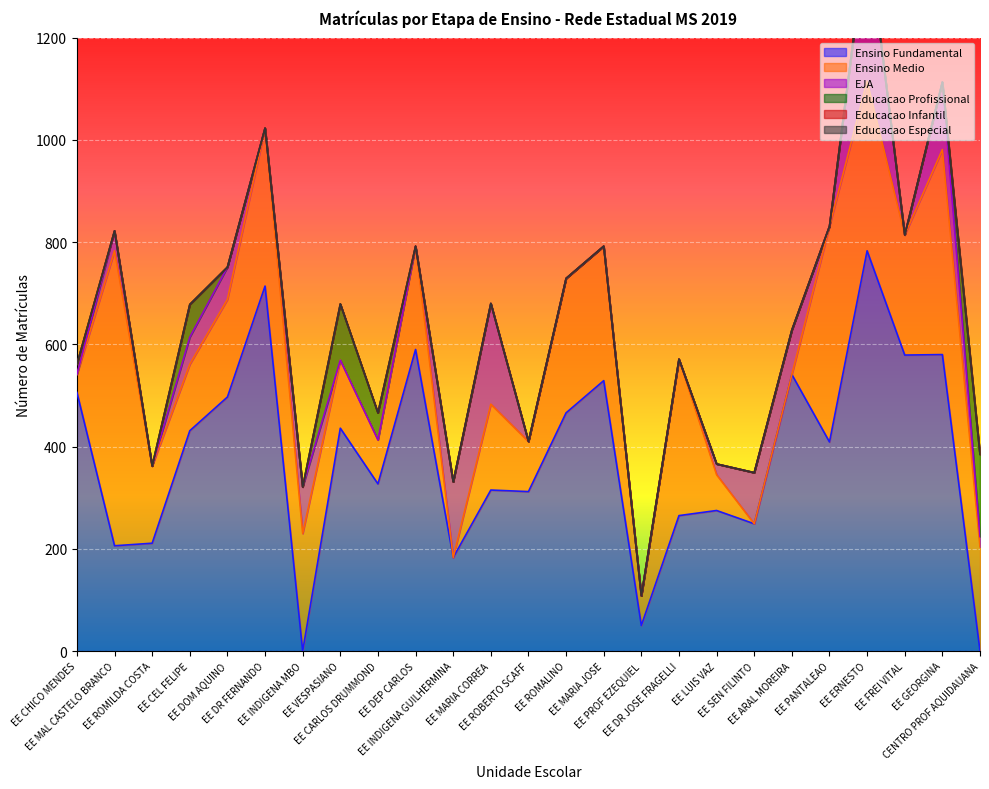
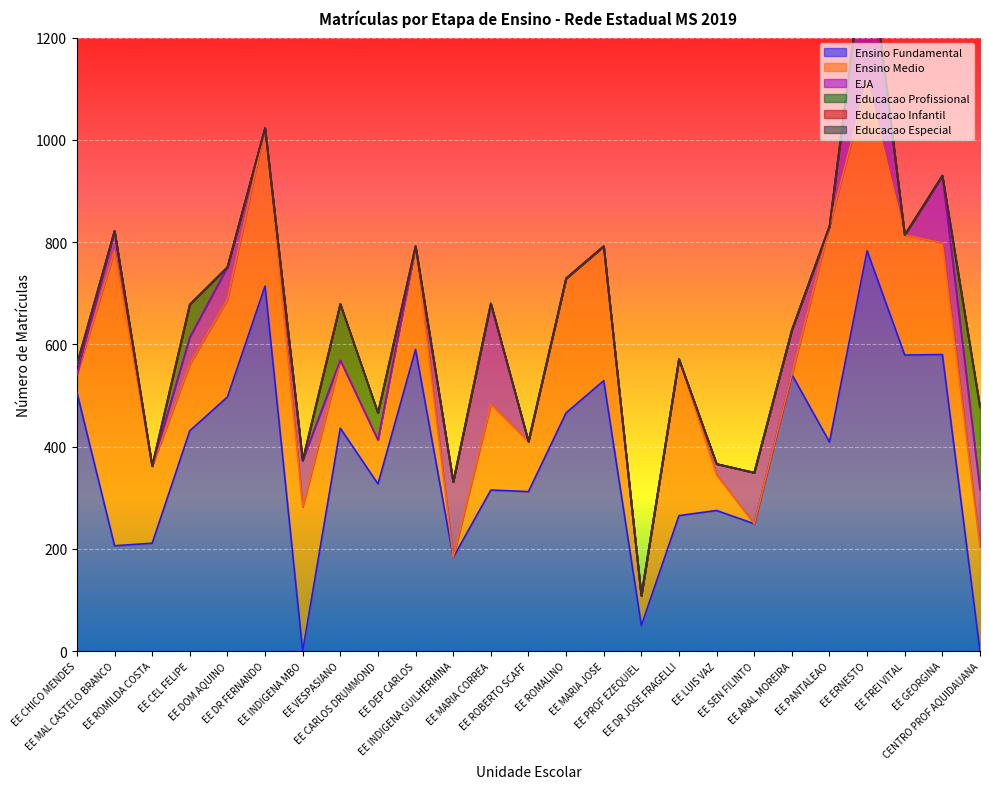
Ensino Medio, EE INDIGENA MBO: 230 -> 280
Ensino Medio, EE GEORGINA: 400 -> 220
EJA, CENTRO PROF AQUIDAUANA: 20 -> 110
